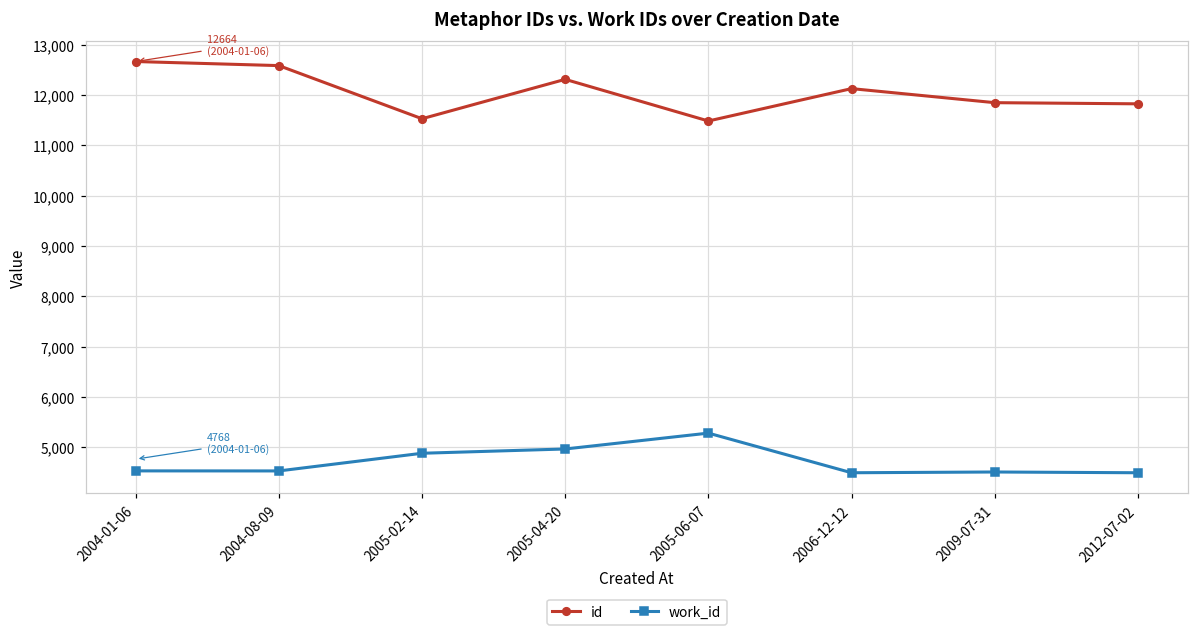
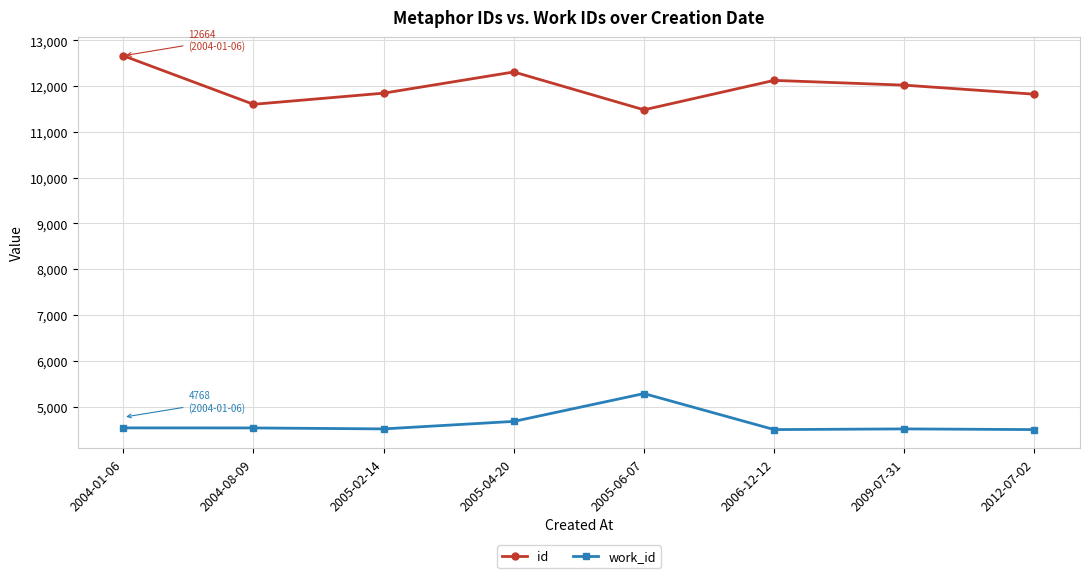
id, 2004-08-09: 12,600 -> 11,600
id, 2005-02-14: 11,500 -> 11,800
work_id, 2005-02-14: 4,900 -> 4,500
work_id, 2005-04-20: 5,000 -> 4,700
id, 2009-07-31: 11,800 -> 12,000
